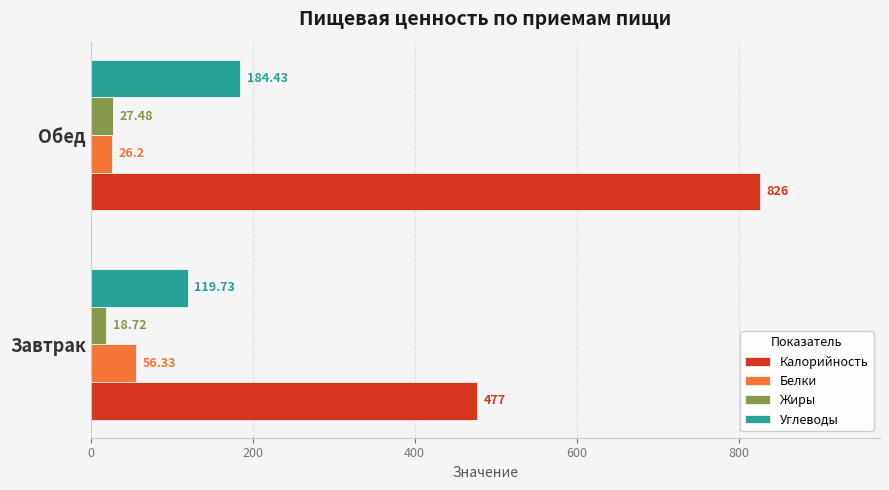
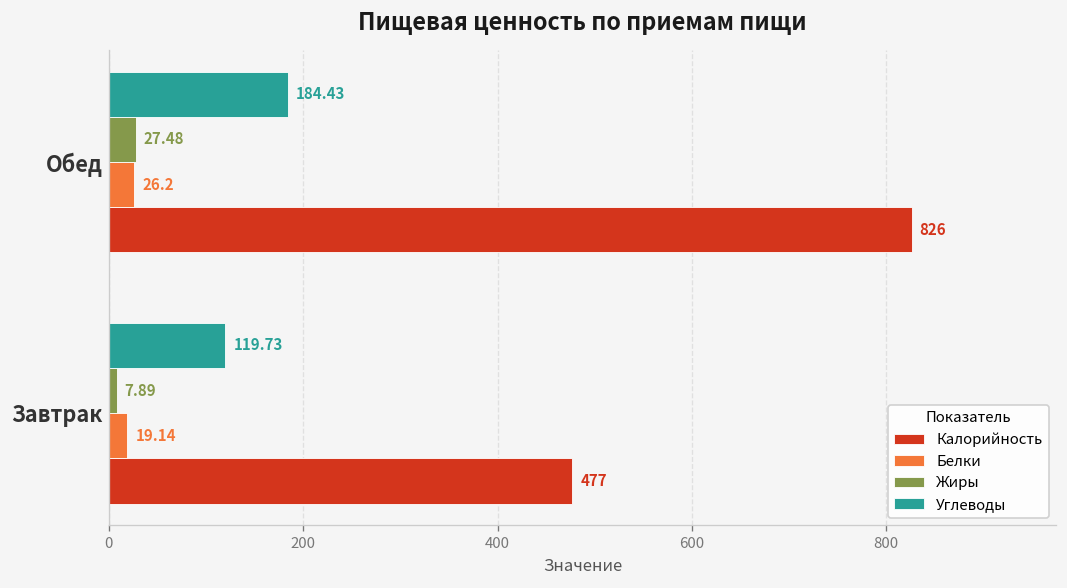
Жиры, Завтрак: 18.72 -> 7.89
Белки, Завтрак: 56.33 -> 19.14
